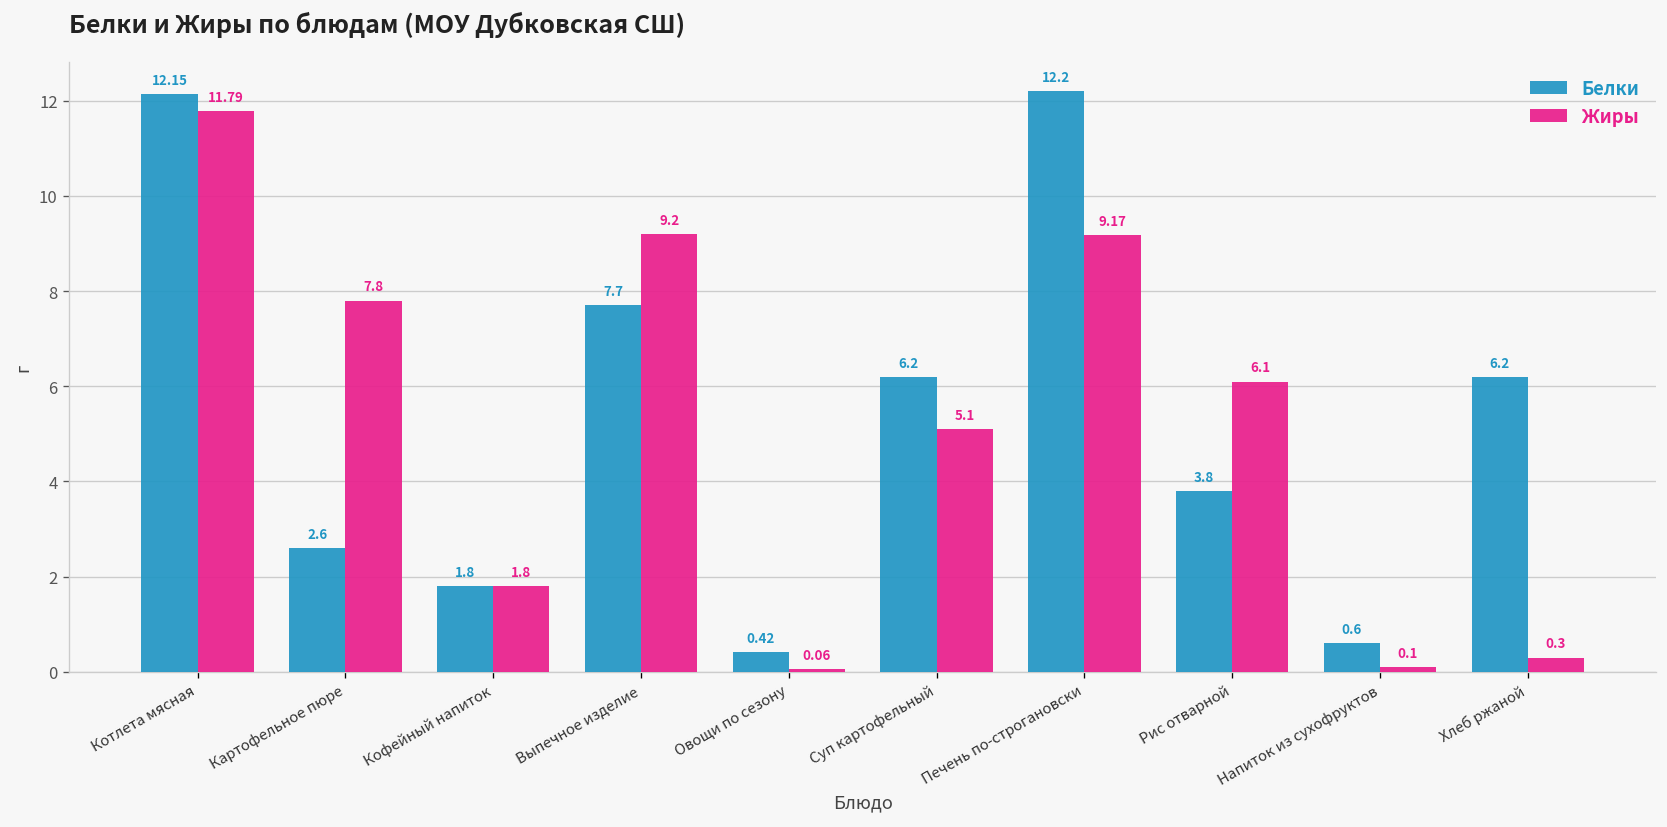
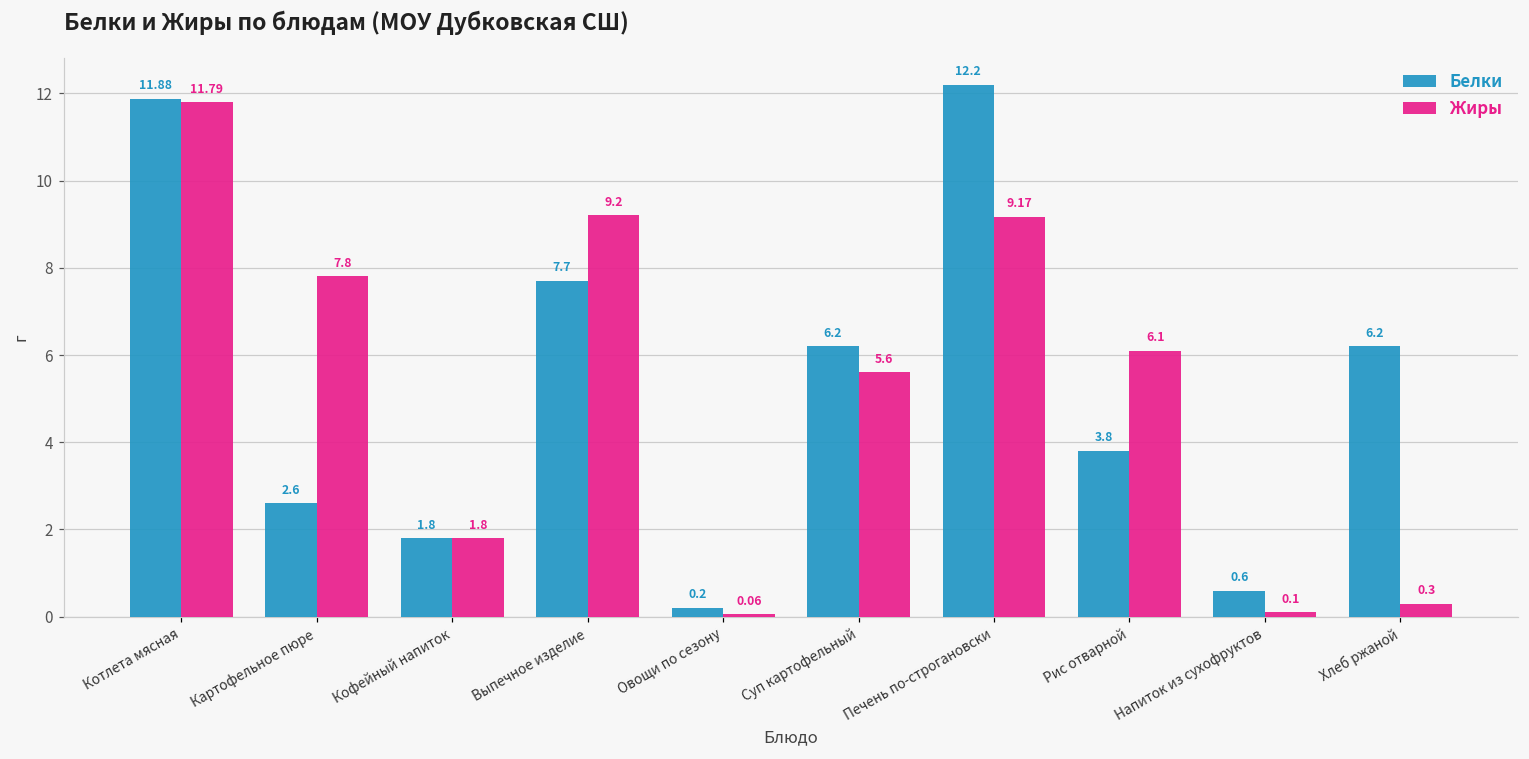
Белки, Котлета мясная: 12.15 -> 11.88
Белки, Овощи по сезону: 0.42 -> 0.2
Жиры, Суп картофельный: 5.1 -> 5.6
